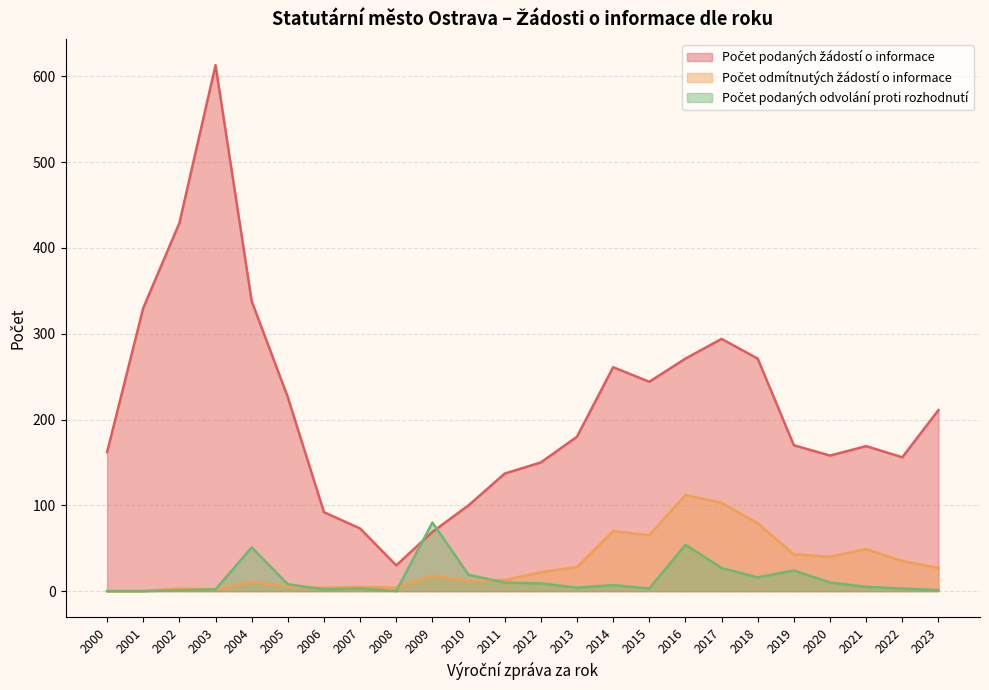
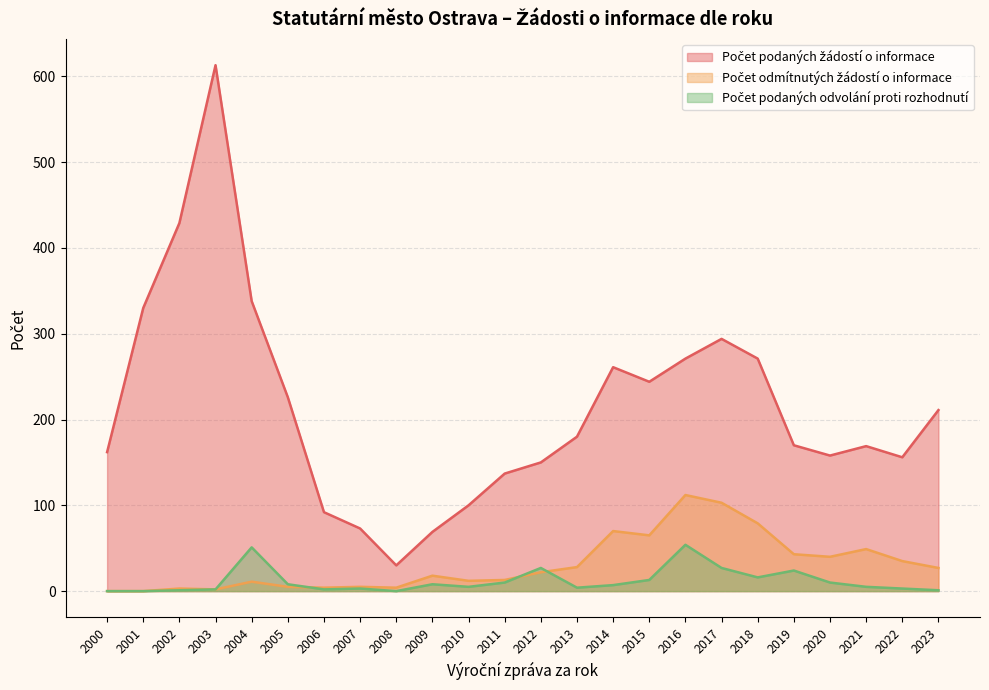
Počet podaných odvolání proti rozhodnutí, 2009: 80 -> 10
Počet podaných odvolání proti rozhodnutí, 2010: 20 -> 10
Počet podaných odvolání proti rozhodnutí, 2012: 10 -> 30
Počet podaných odvolání proti rozhodnutí, 2015: 0 -> 10
